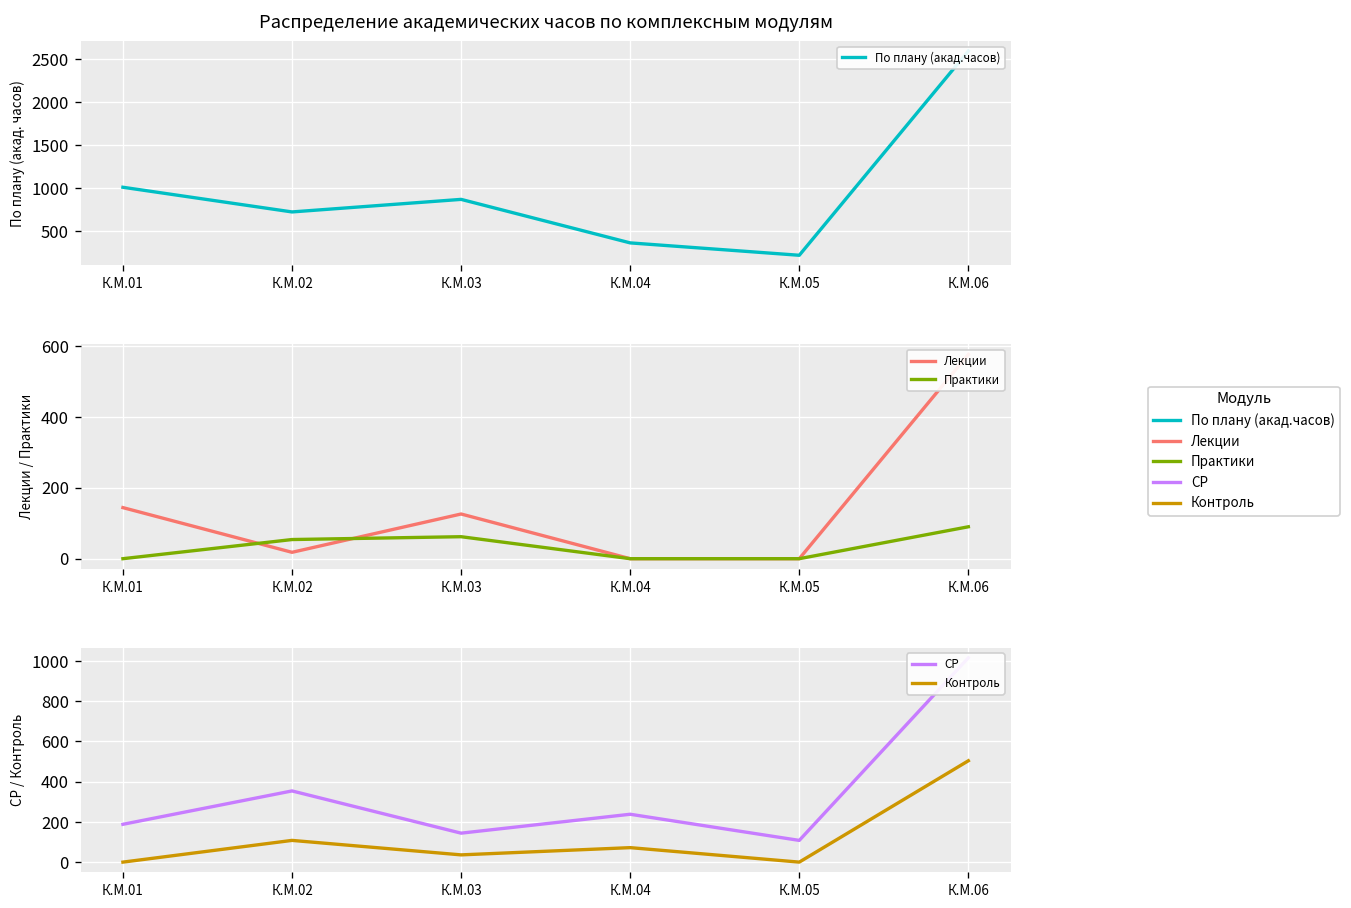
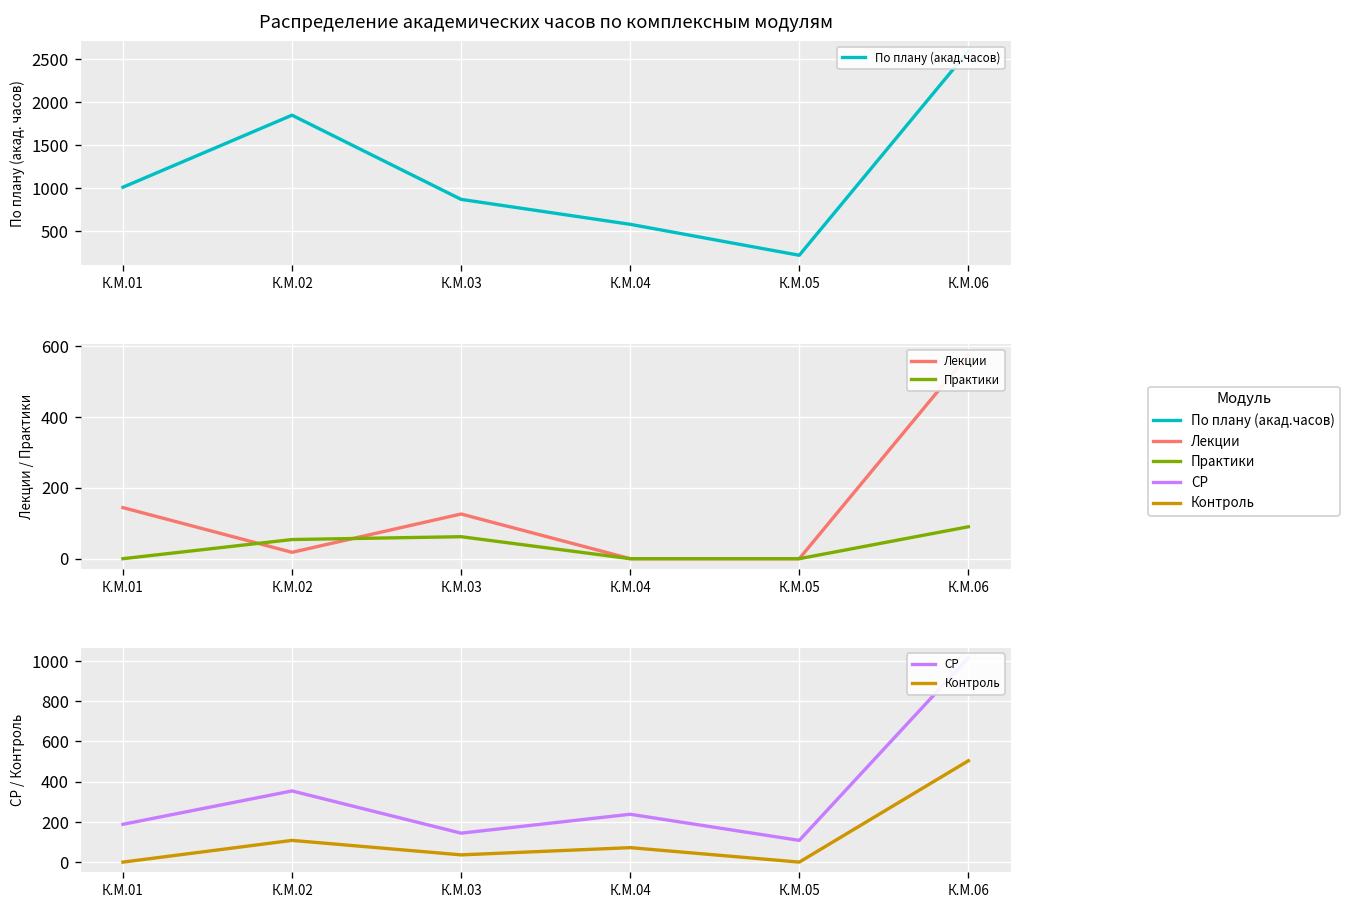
Распределение академических часов по комплексным модулям, К.М.02: 700 -> 1800
Распределение академических часов по комплексным модулям, К.М.04: 400 -> 600
